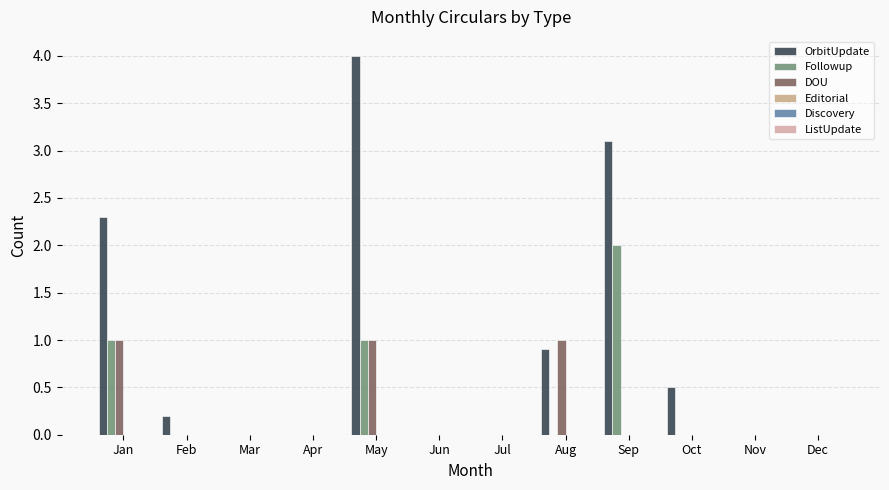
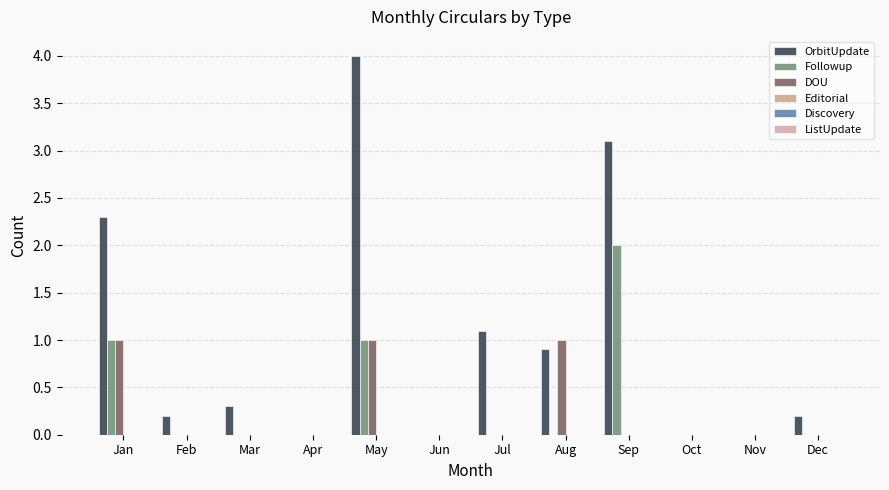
OrbitUpdate, Mar: 0.0 -> 0.3
OrbitUpdate, Jul: 0.0 -> 1.1
OrbitUpdate, Oct: 0.5 -> 0.0
OrbitUpdate, Dec: 0.0 -> 0.2
